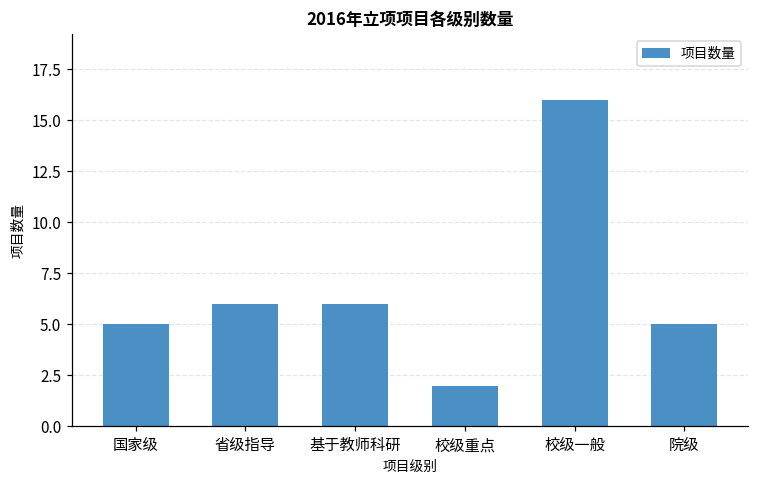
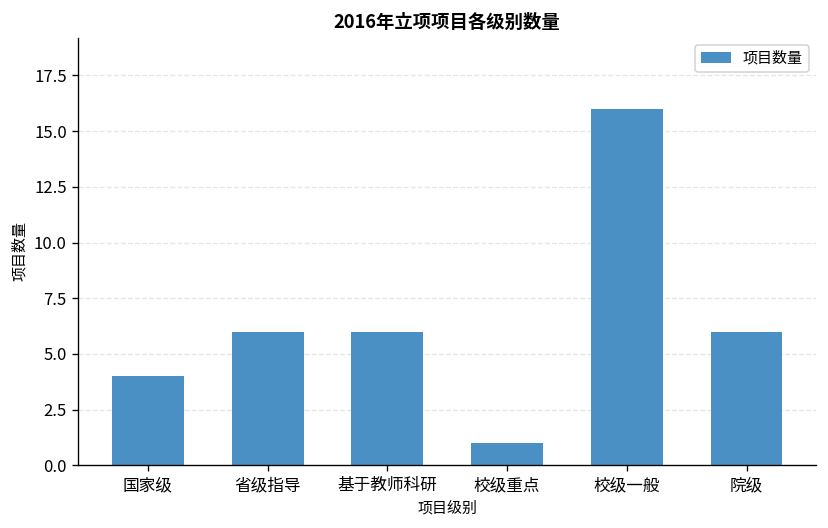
国家级: 5 -> 4
校级重点: 2 -> 1
院级: 5 -> 6
